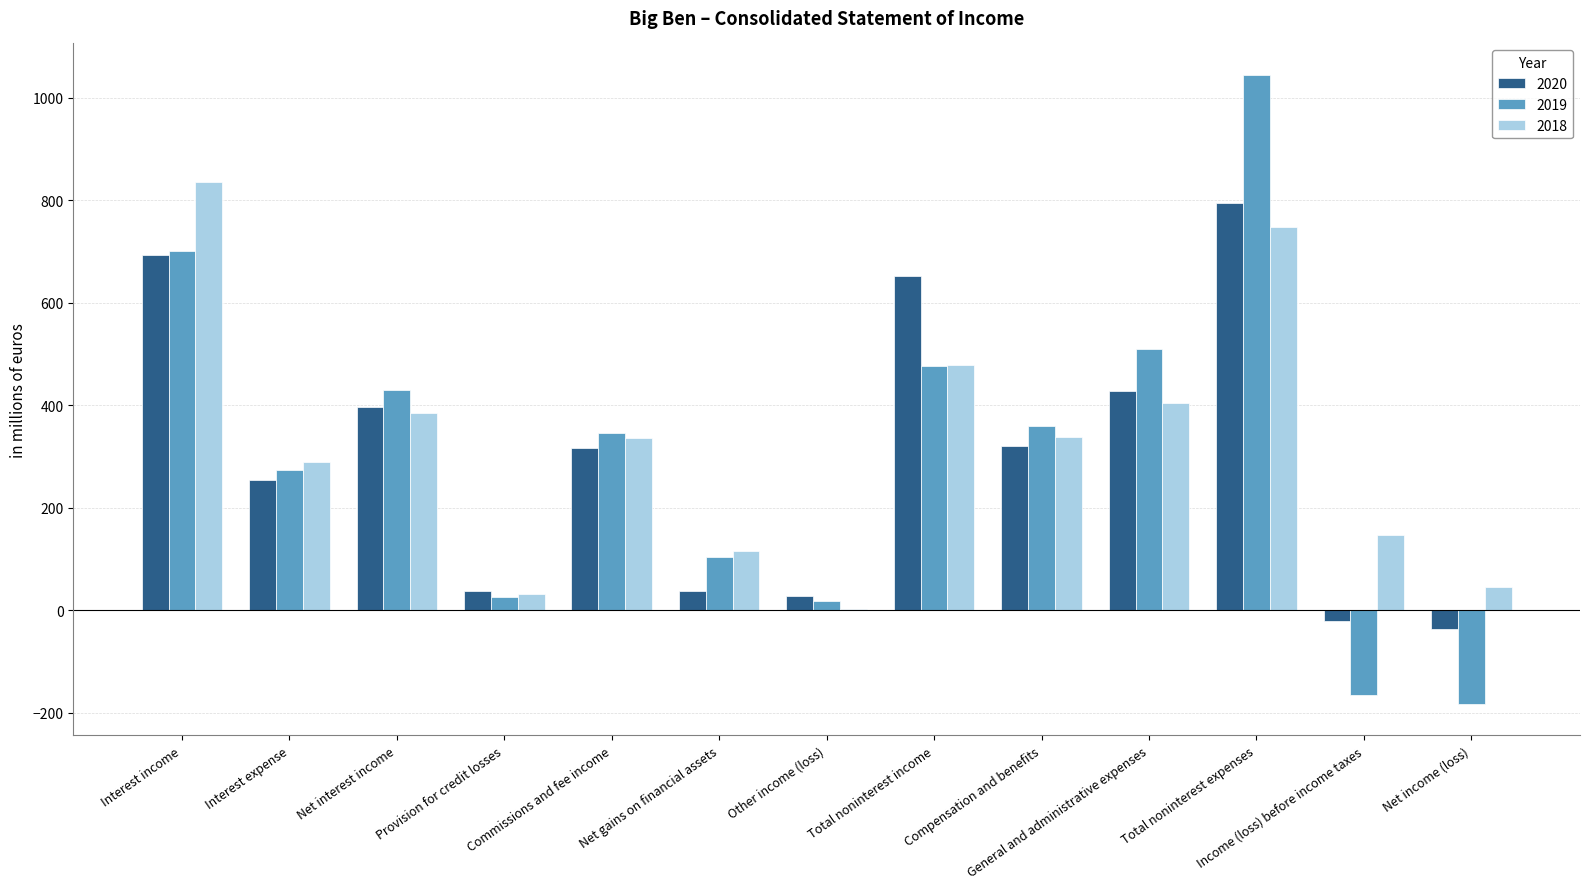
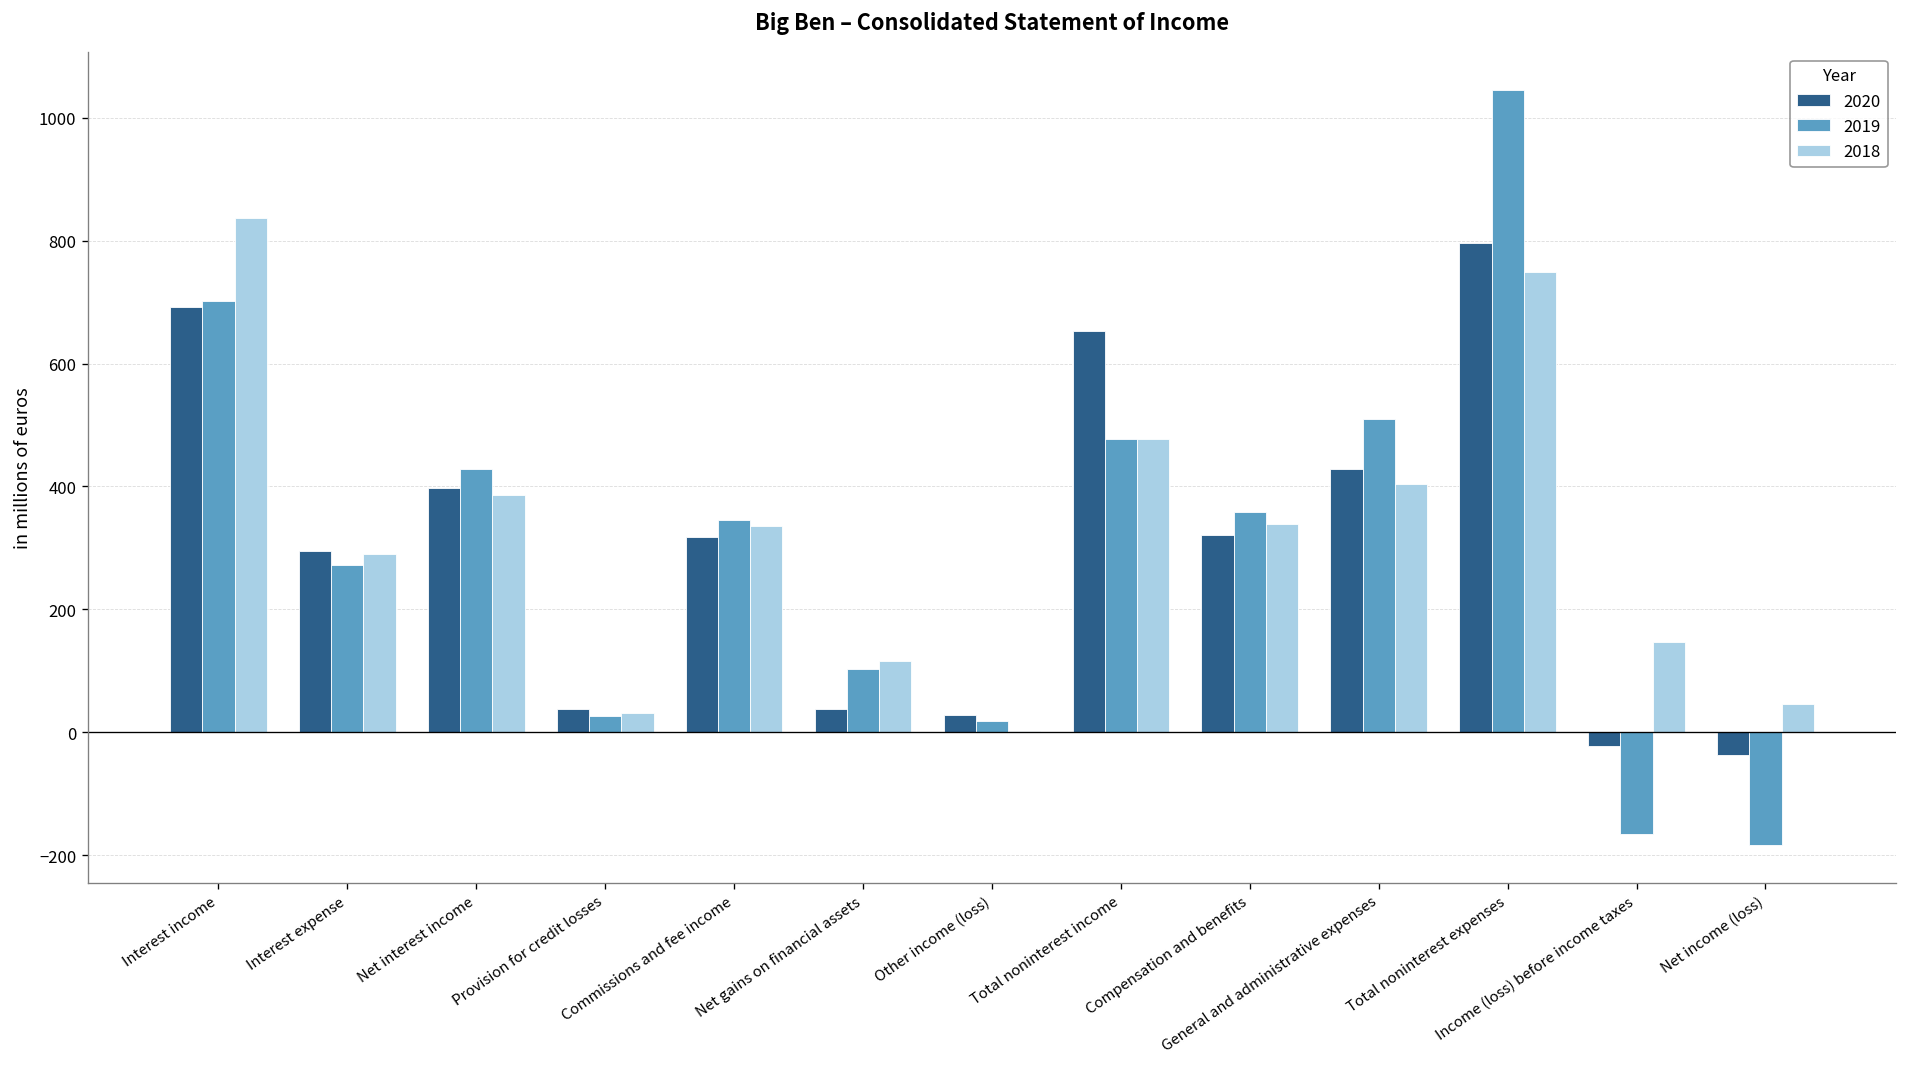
2020, Interest expense: 250 -> 300
